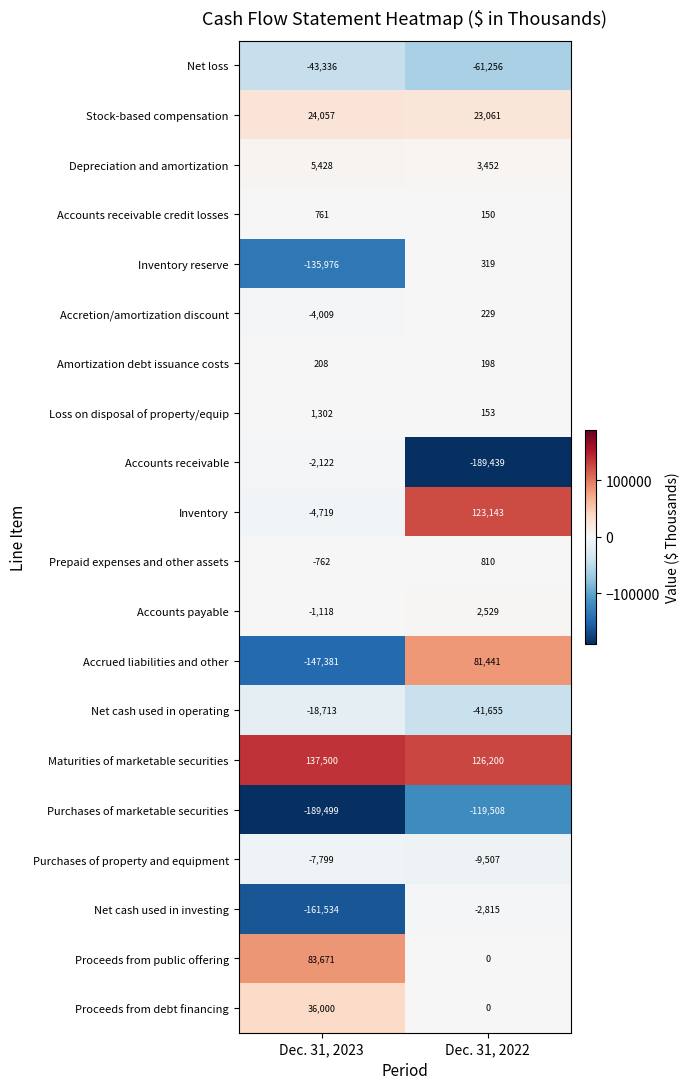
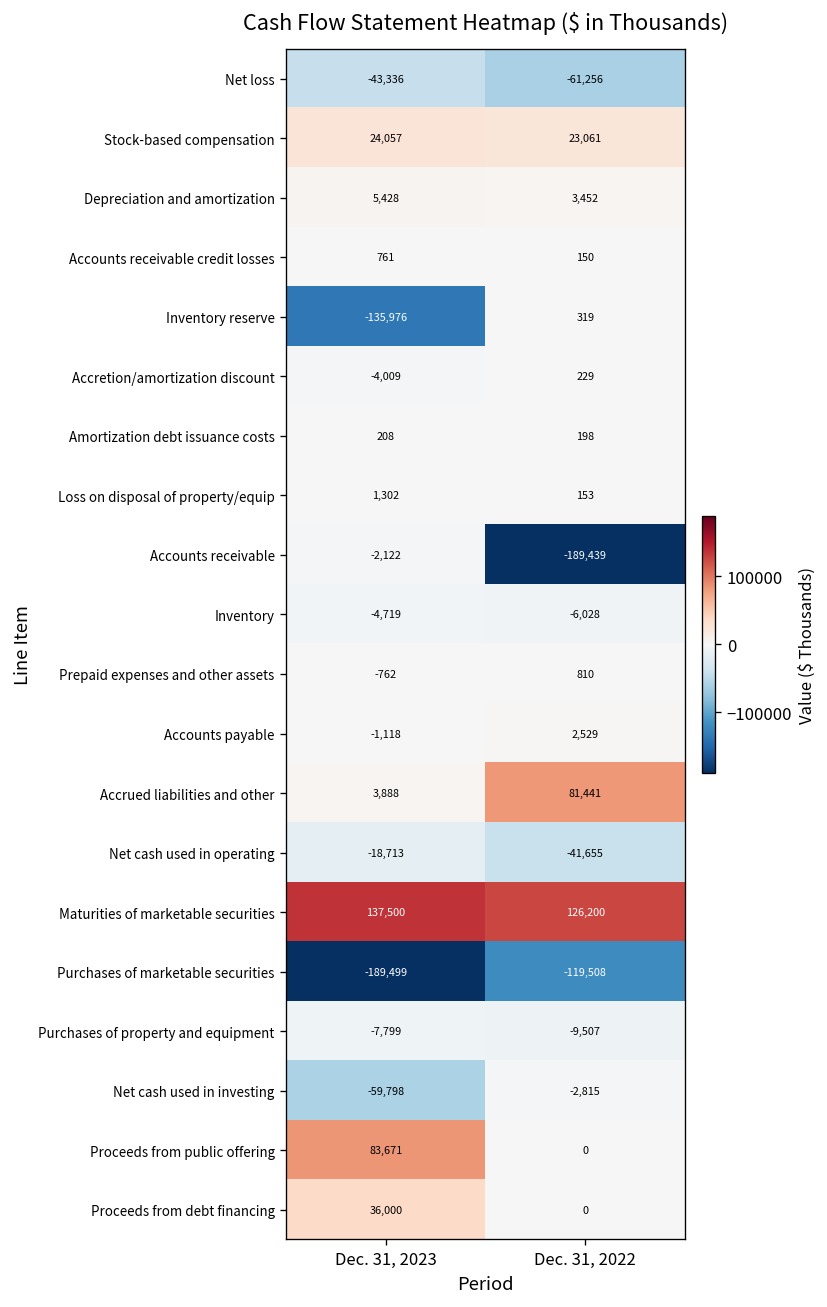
Inventory, Dec. 31, 2022: 123,143 -> -6,028
Accrued liabilities and other, Dec. 31, 2023: -147,381 -> 3,888
Net cash used in investing, Dec. 31, 2023: -161,534 -> -59,798
